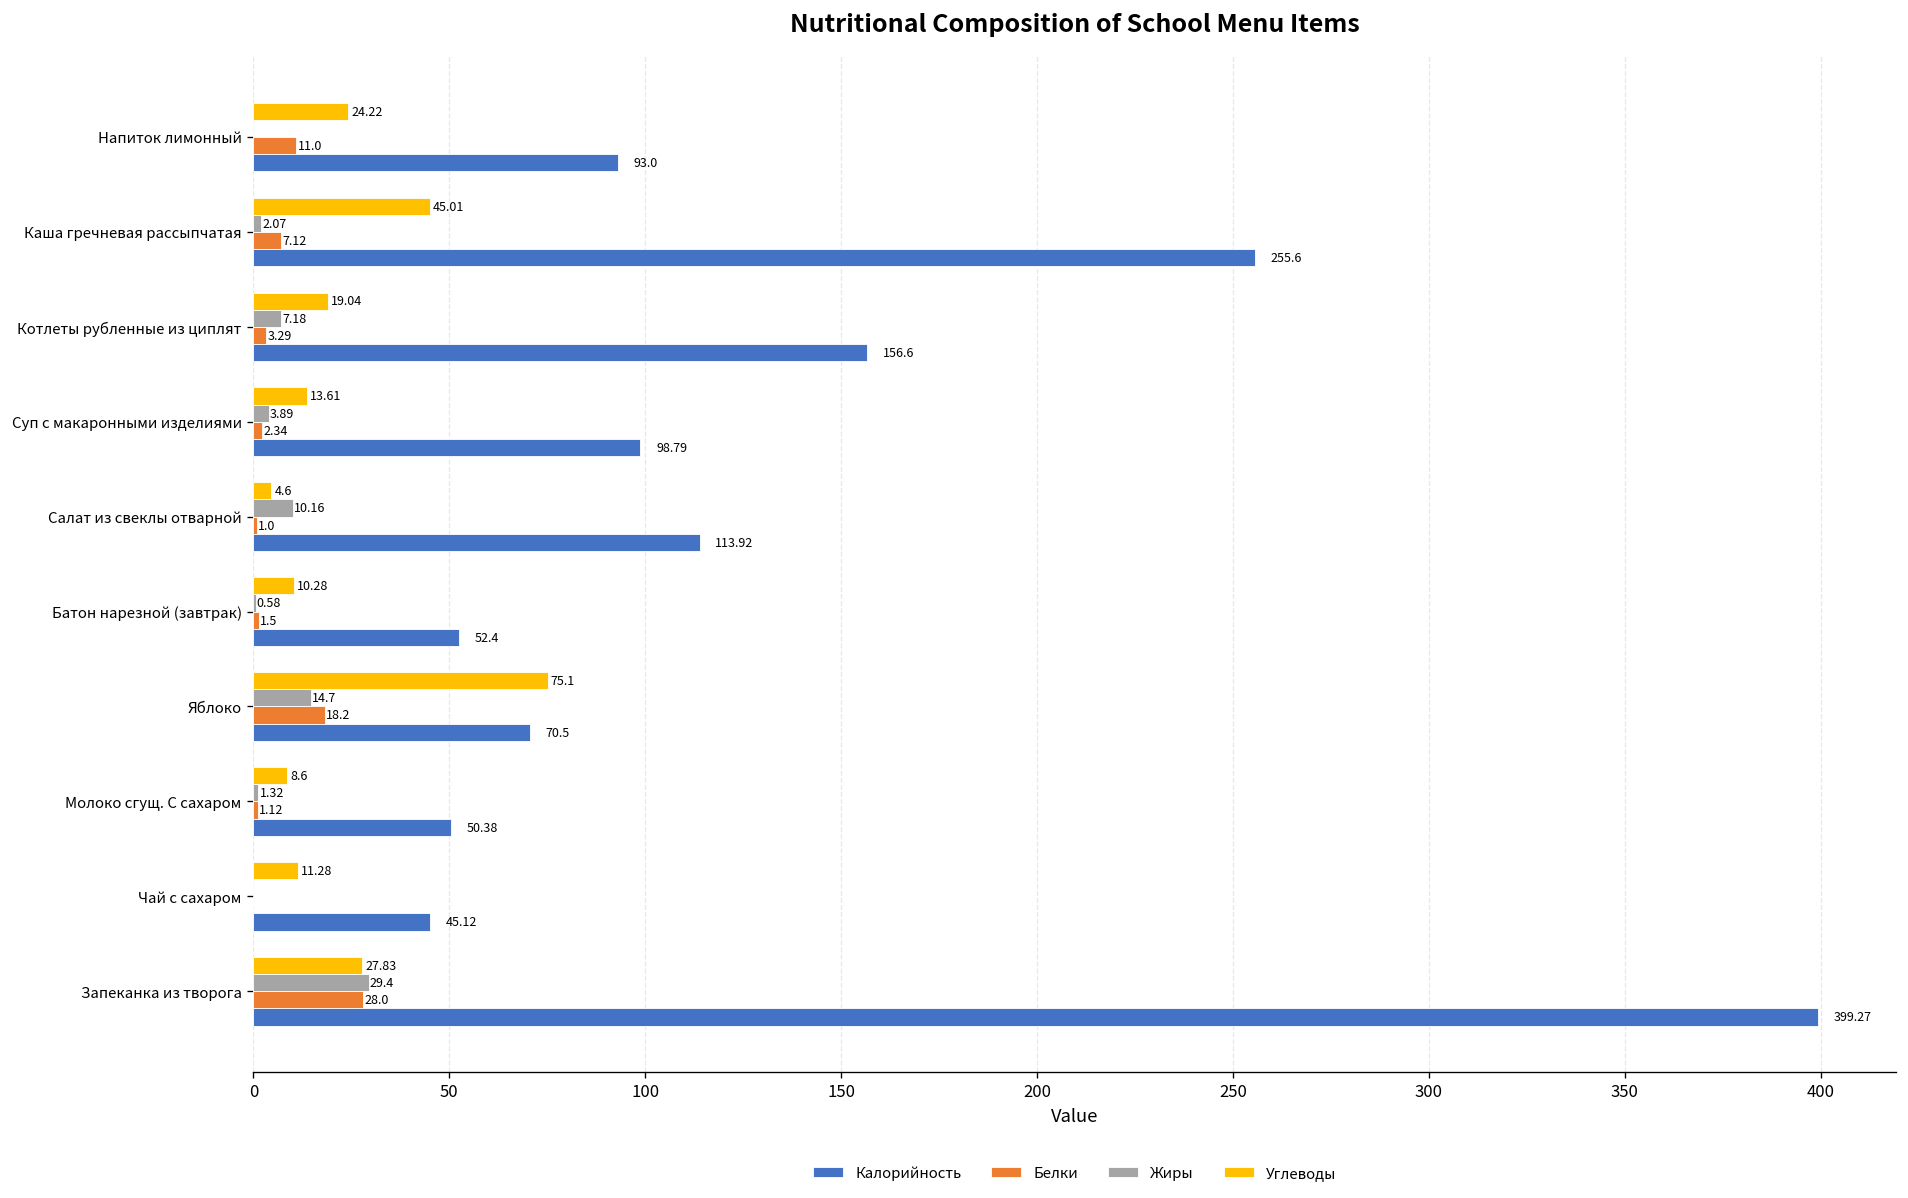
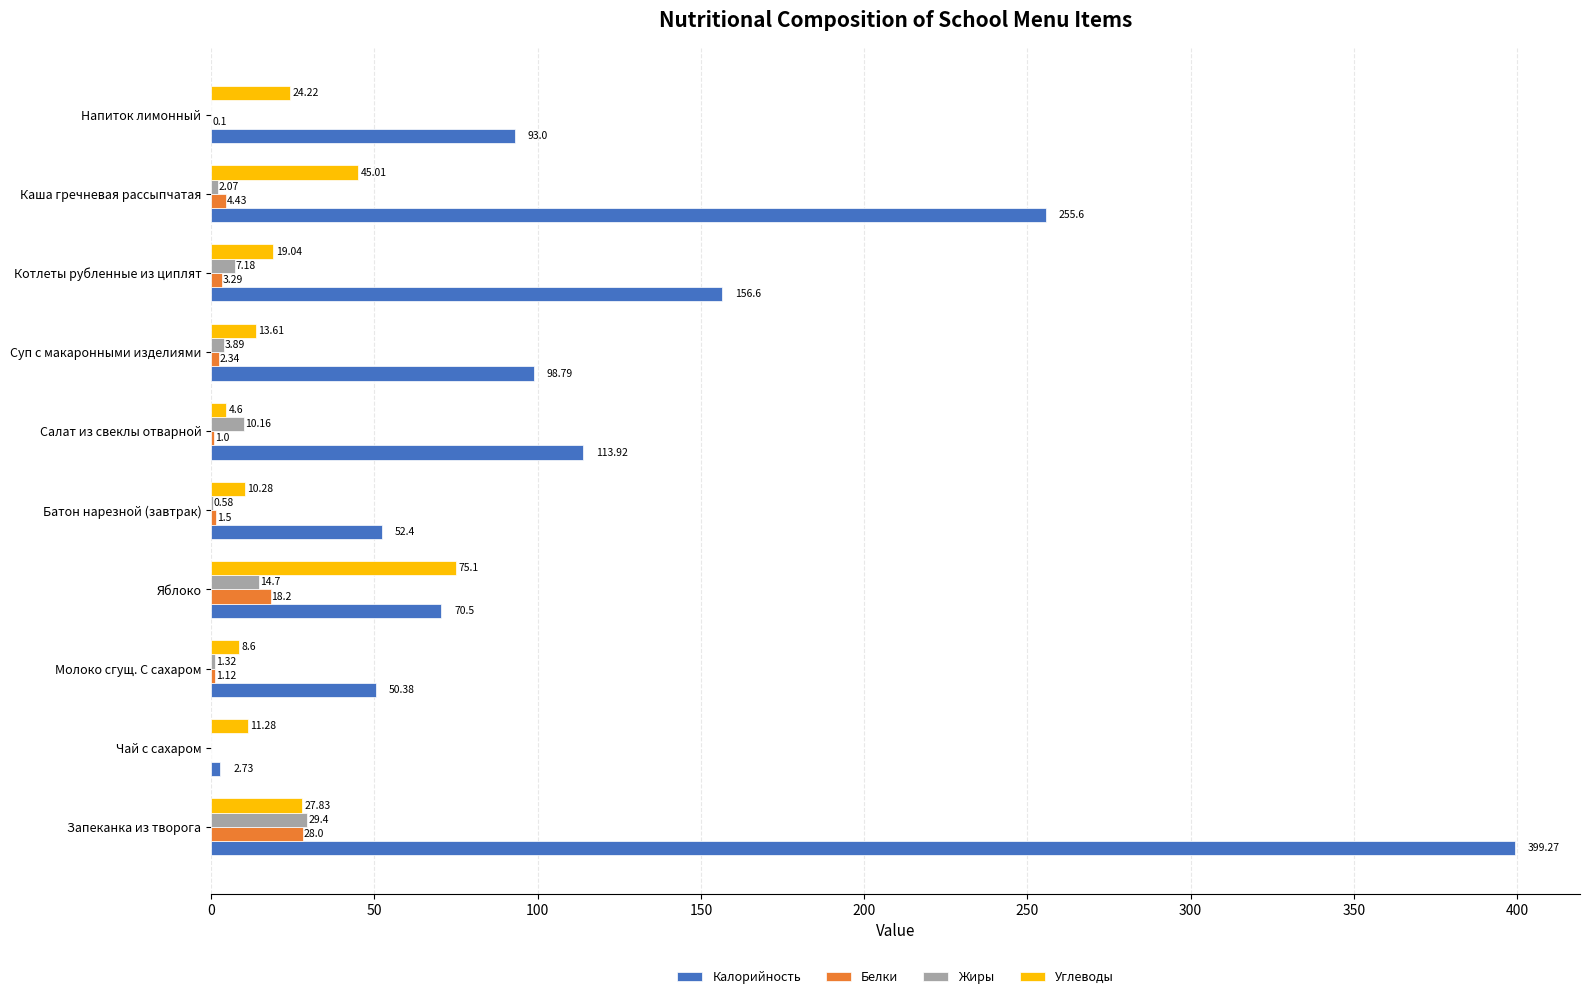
Белки, Напиток лимонный: 11.0 -> 0.1
Белки, Каша гречневая рассыпчатая: 7.12 -> 4.43
Калорийность, Чай с сахаром: 45.12 -> 2.73
